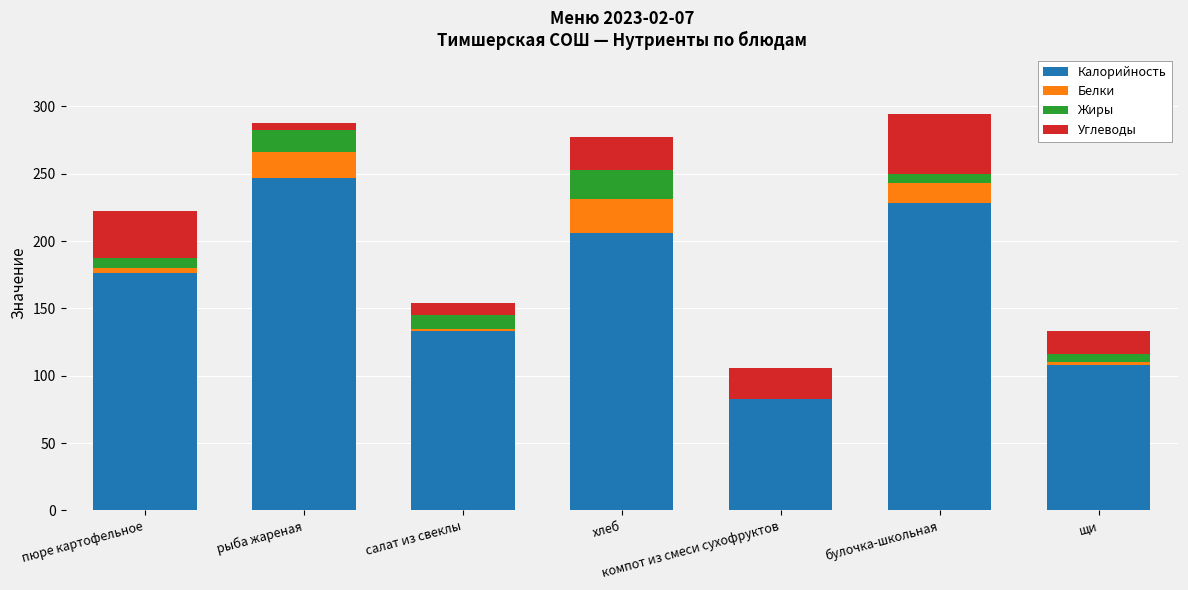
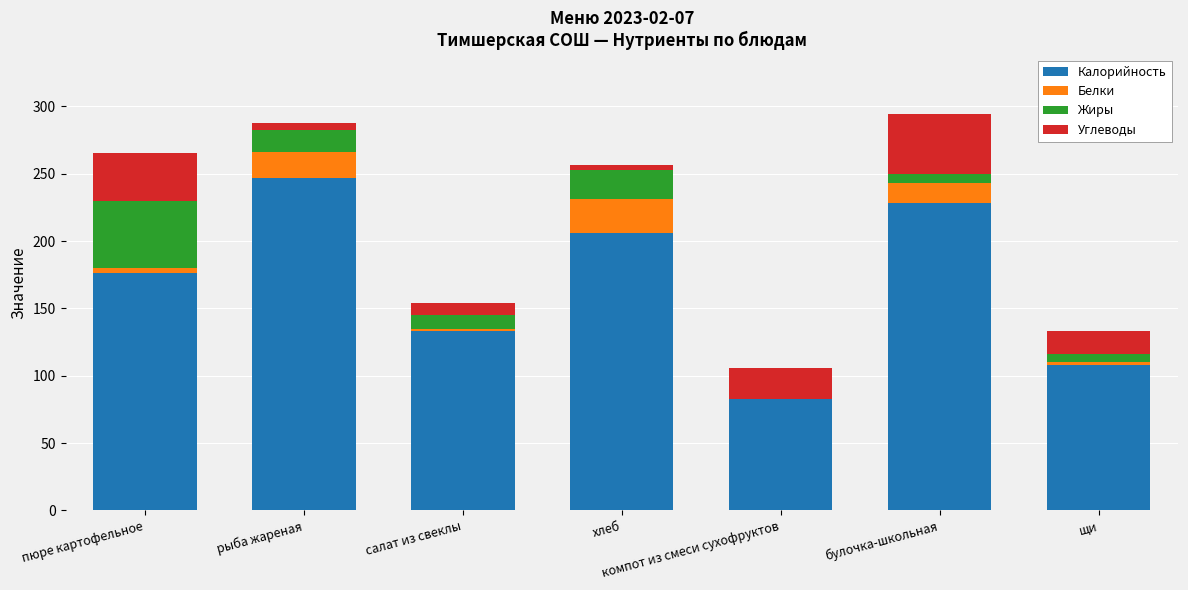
Жиры, пюре картофельное: 7 -> 50
Углеводы, хлеб: 25 -> 4
